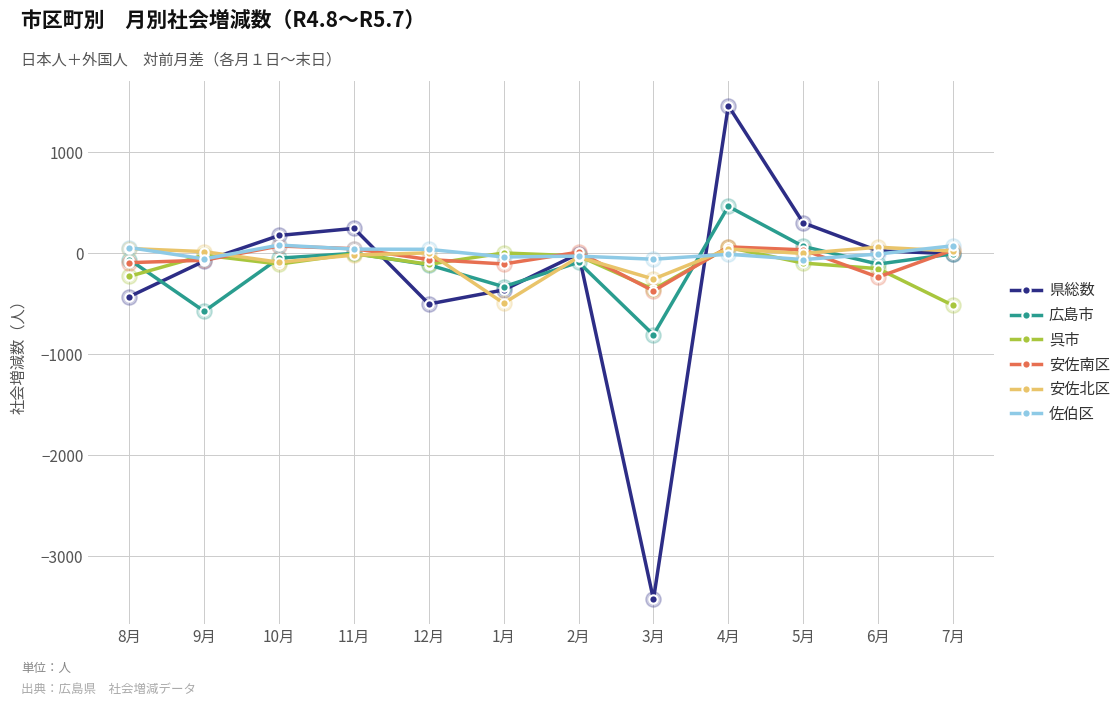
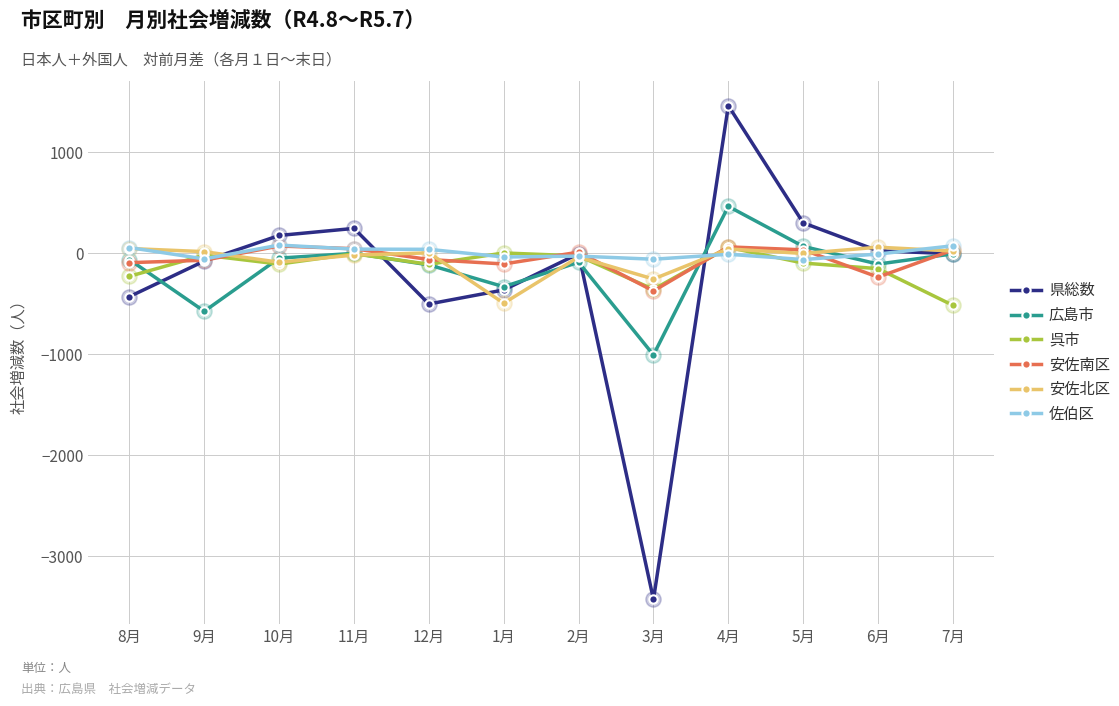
広島市, 3月: -810 -> -1010
